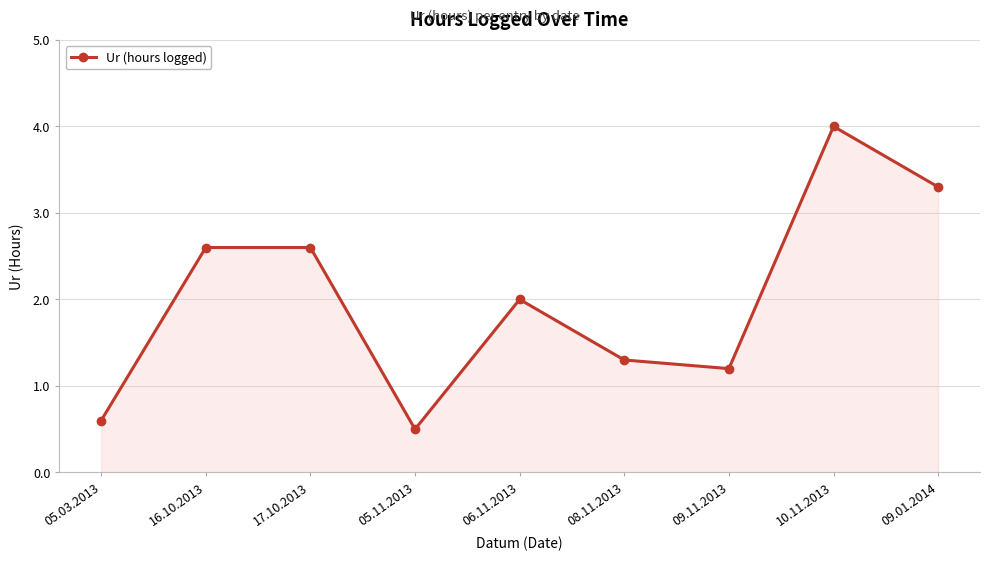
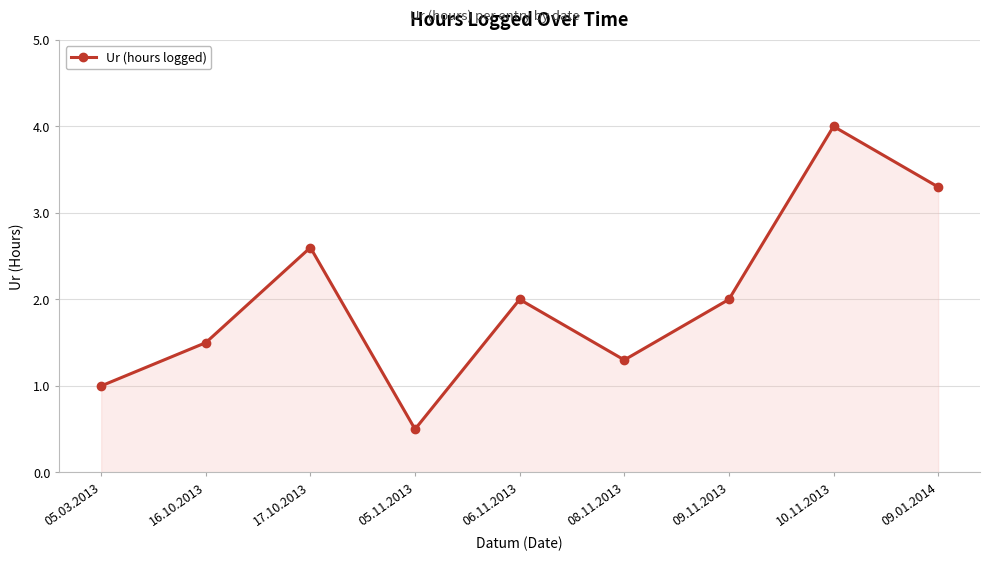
05.03.2013: 0.6 -> 1.0
16.10.2013: 2.6 -> 1.5
09.11.2013: 1.2 -> 2.0
